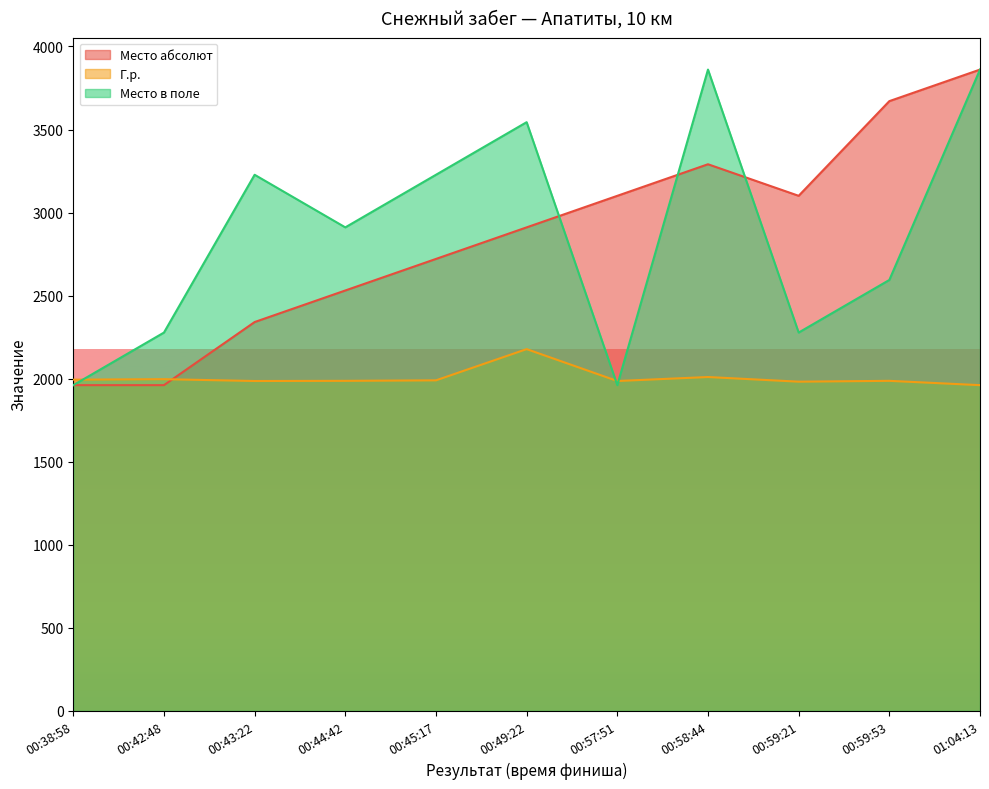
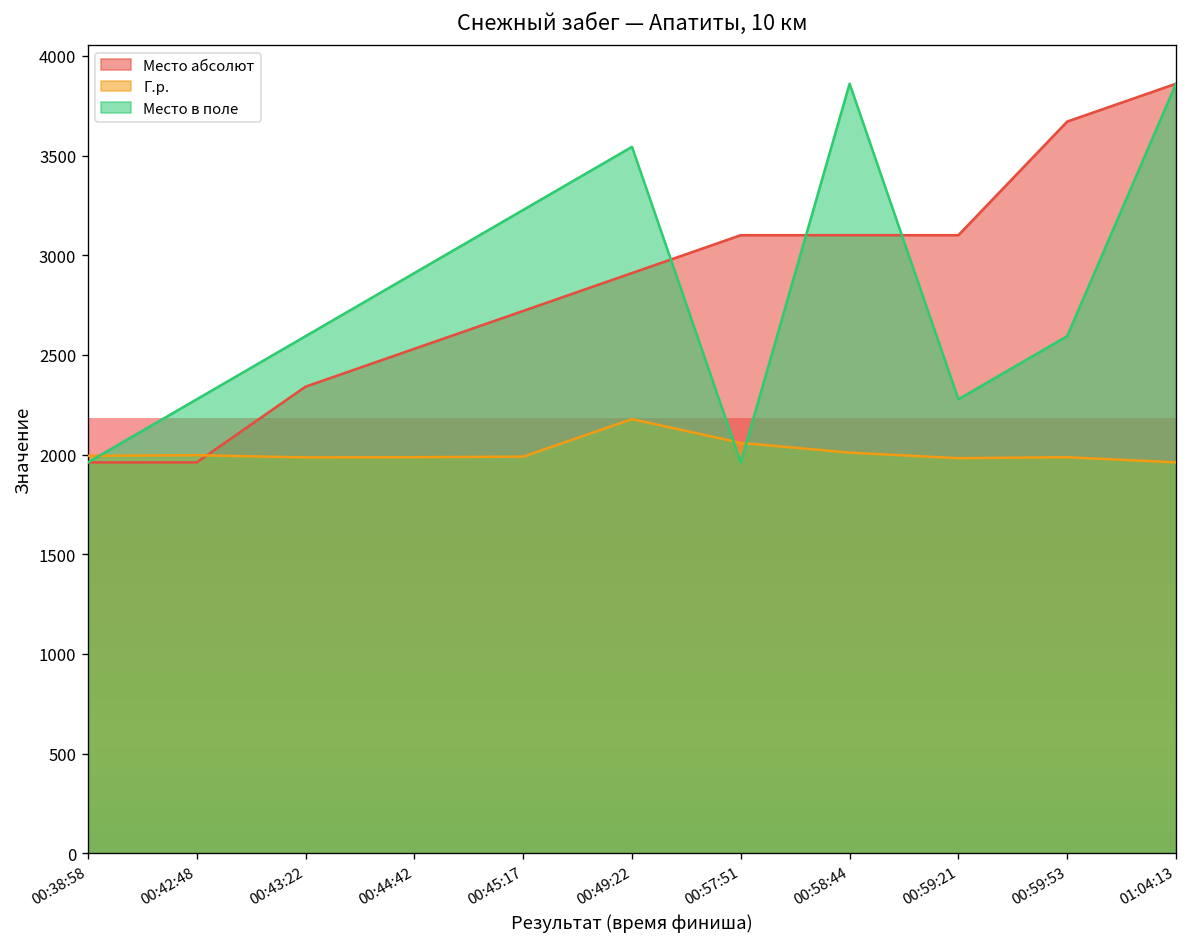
Место в поле, 00:43:22: 3230 -> 2590
Г.р., 00:57:51: 1990 -> 2060
Место абсолют, 00:58:44: 3290 -> 3100
